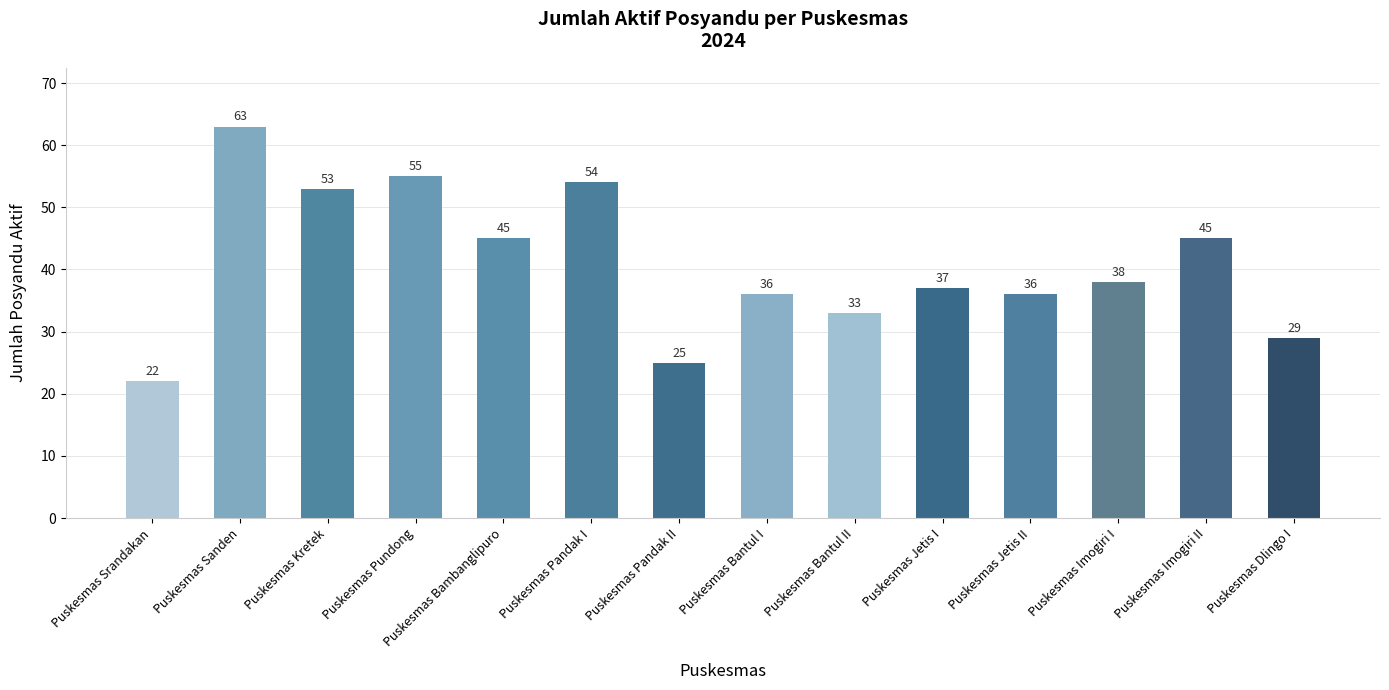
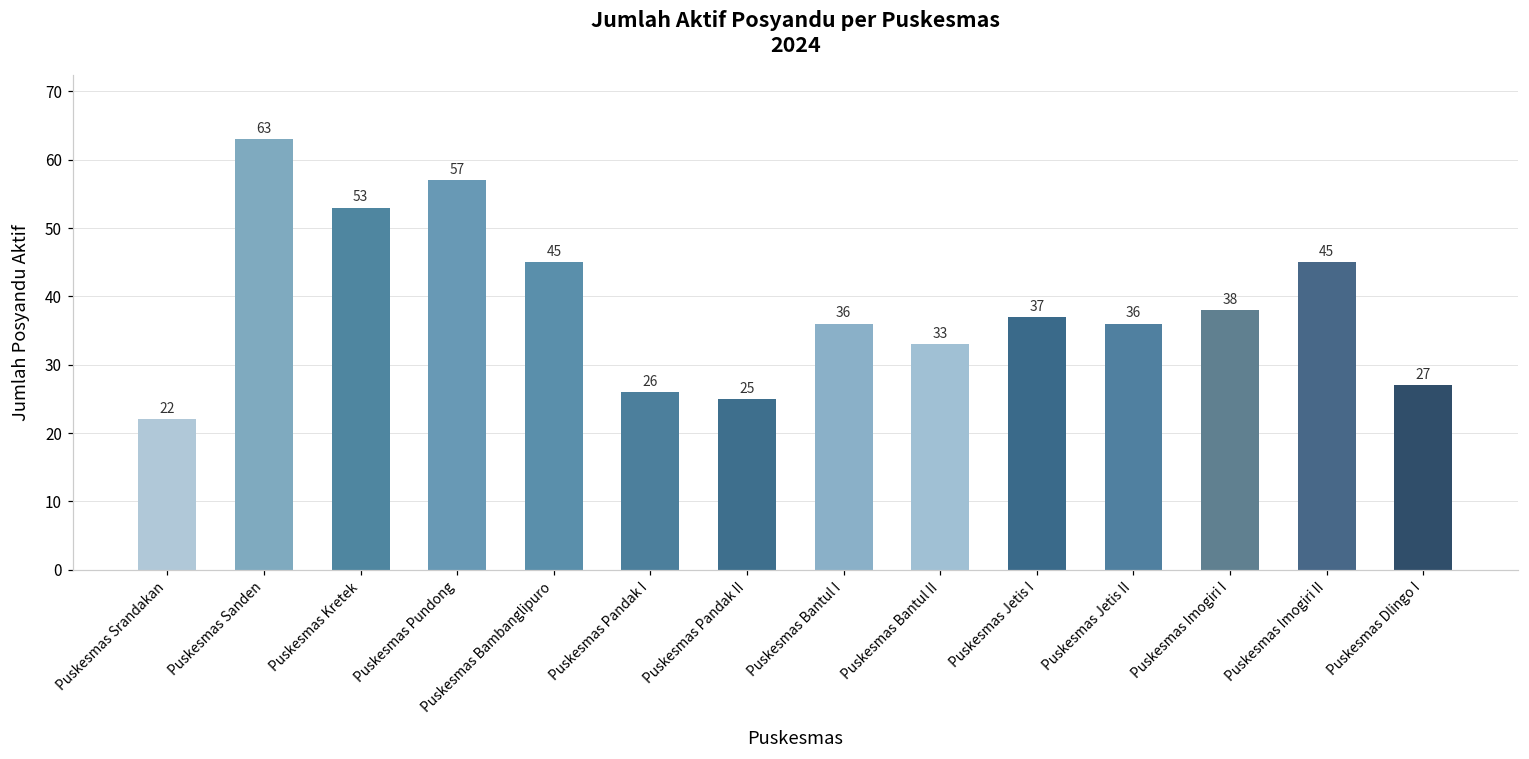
Puskesmas Pundong: 55 -> 57
Puskesmas Pandak I: 54 -> 26
Puskesmas Dlingo I: 29 -> 27
